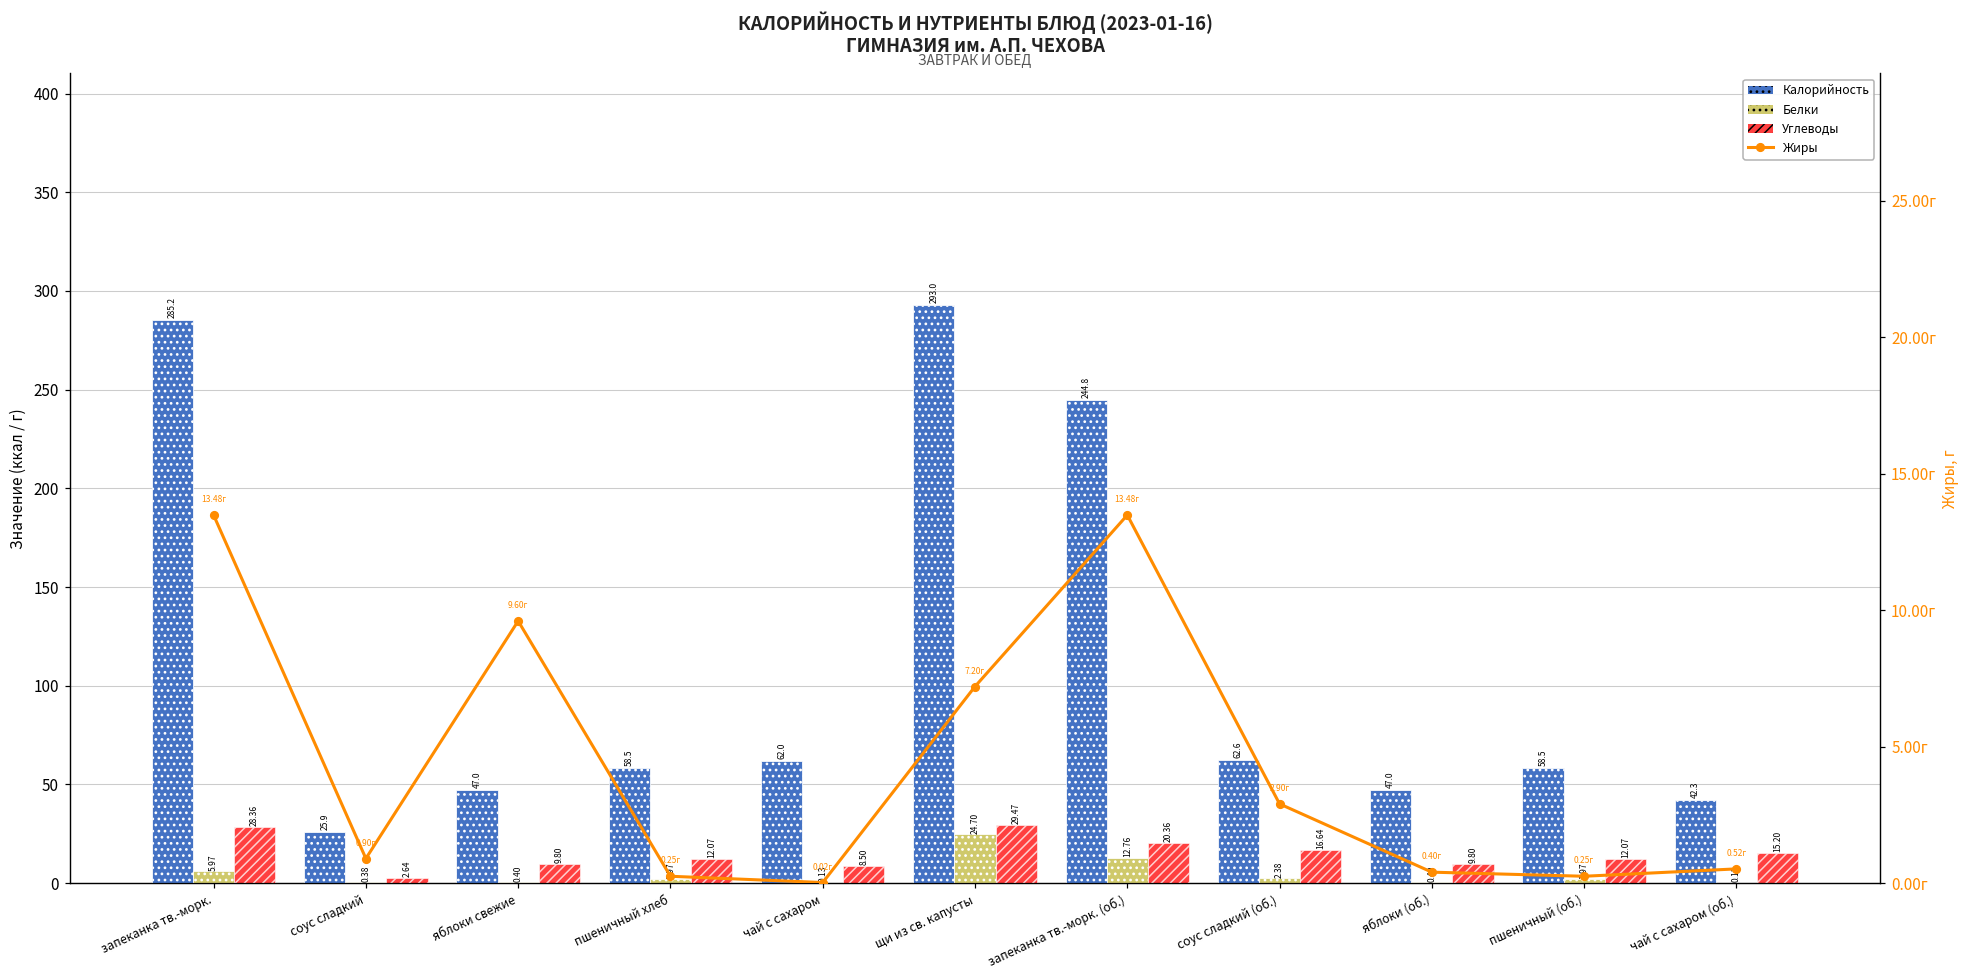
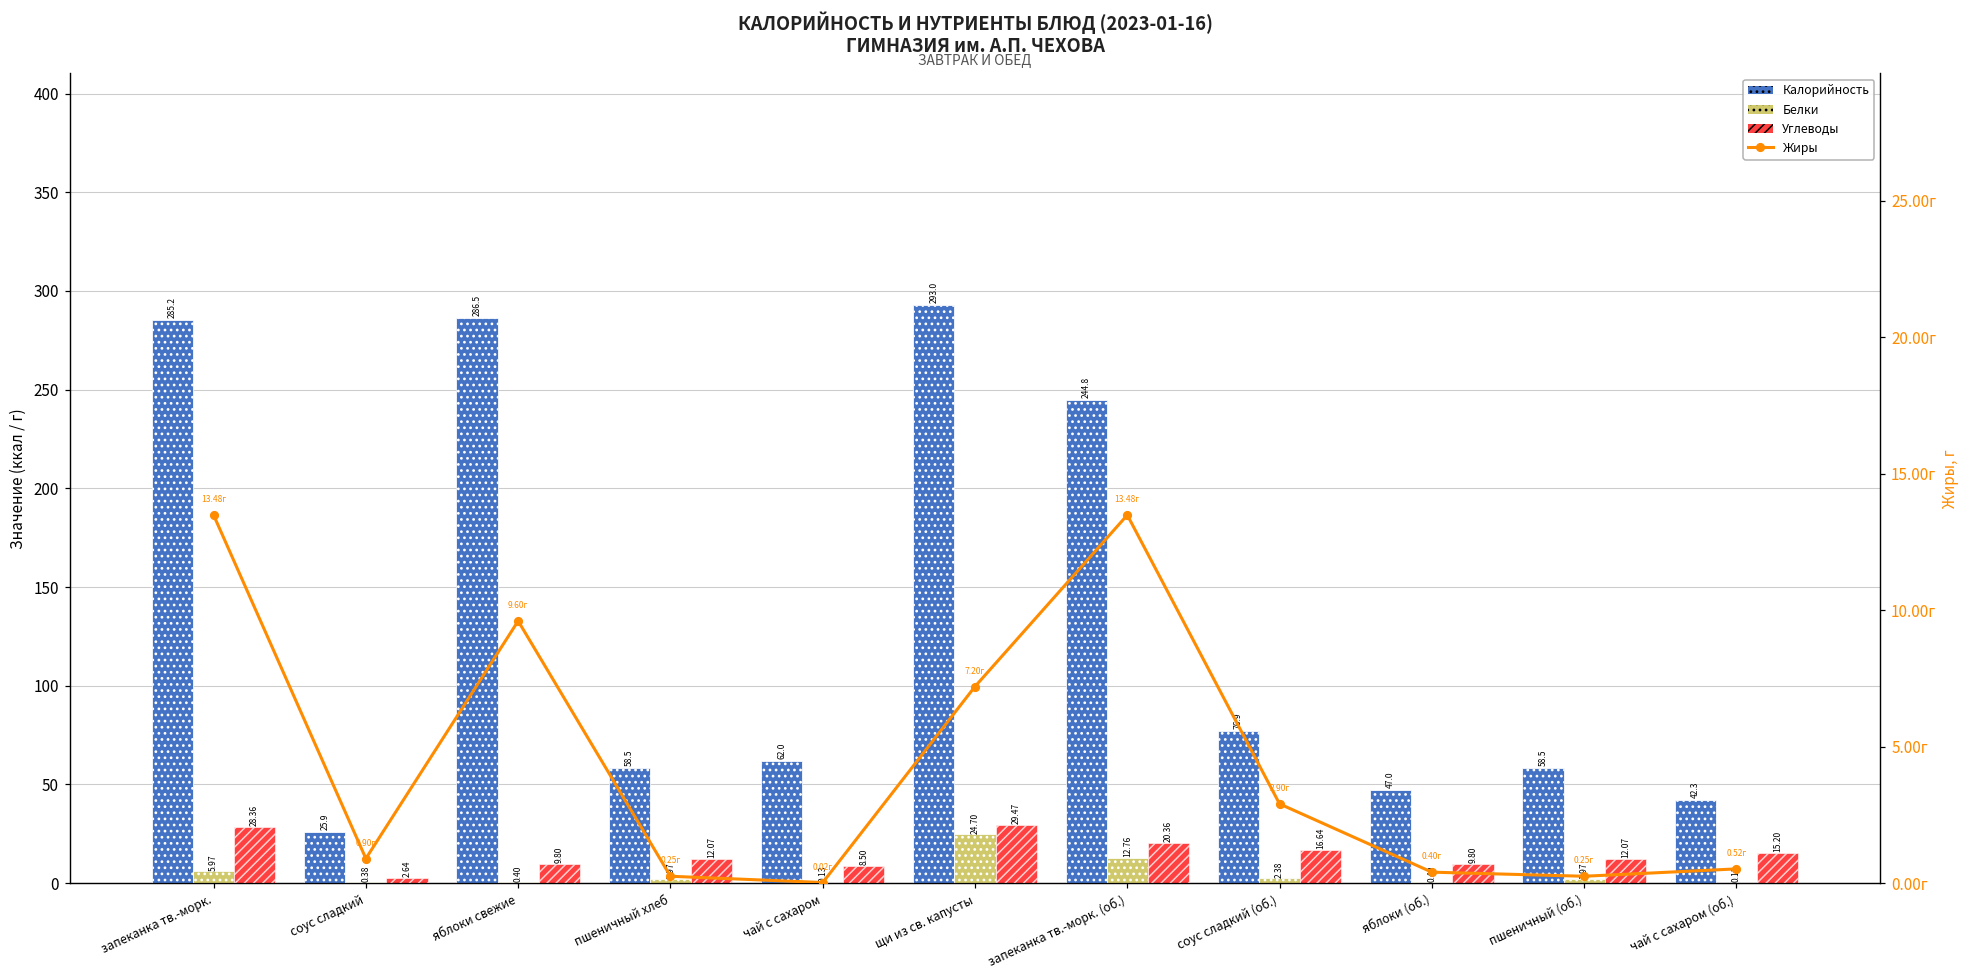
Калорийность, яблоки свежие: 47.0 -> 286.5
Калорийность, соус сладкий (об.): 62.6 -> 76.9
